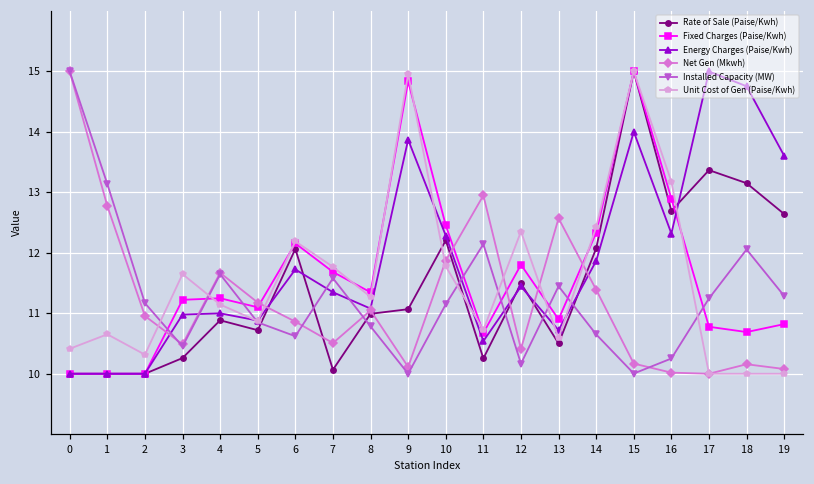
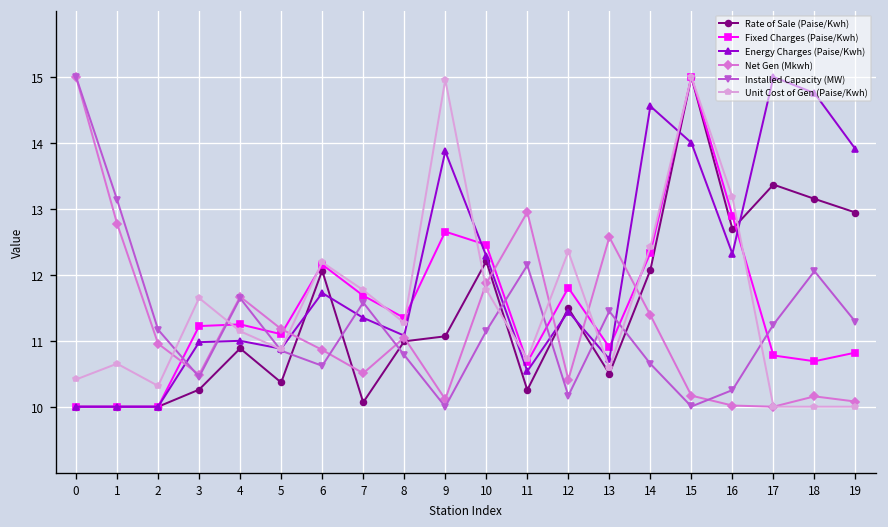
Rate of Sale (Paise/Kwh), 5: 10.7 -> 10.4
Fixed Charges (Paise/Kwh), 9: 14.8 -> 12.7
Energy Charges (Paise/Kwh), 14: 11.9 -> 14.6
Rate of Sale (Paise/Kwh), 19: 12.6 -> 12.9
Energy Charges (Paise/Kwh), 19: 13.6 -> 13.9
